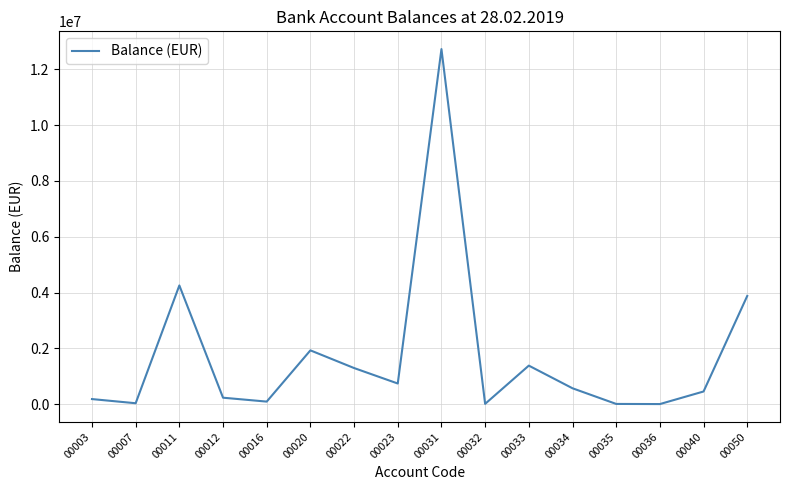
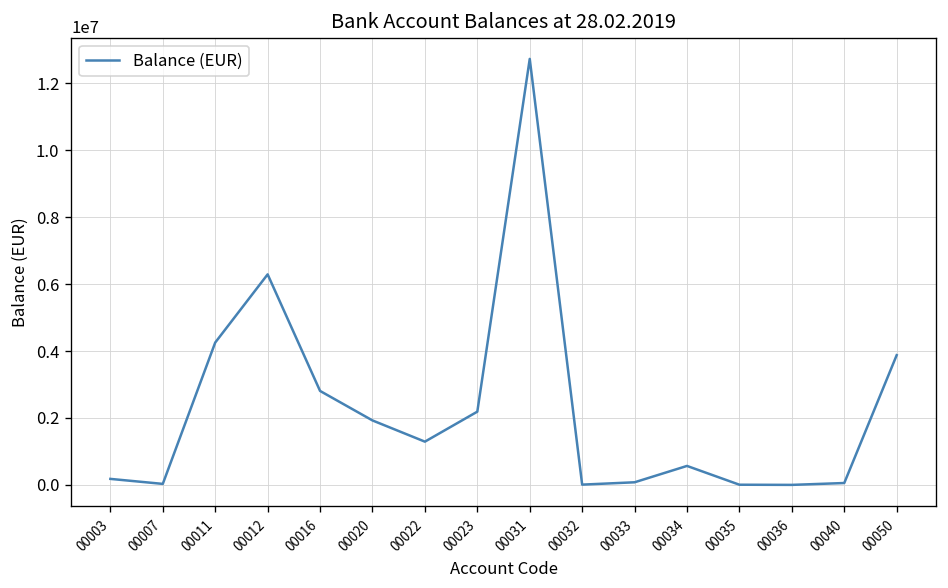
00012: 200000 -> 6300000
00016: 100000 -> 2800000
00023: 700000 -> 2200000
00033: 1400000 -> 100000
00040: 500000 -> 100000
